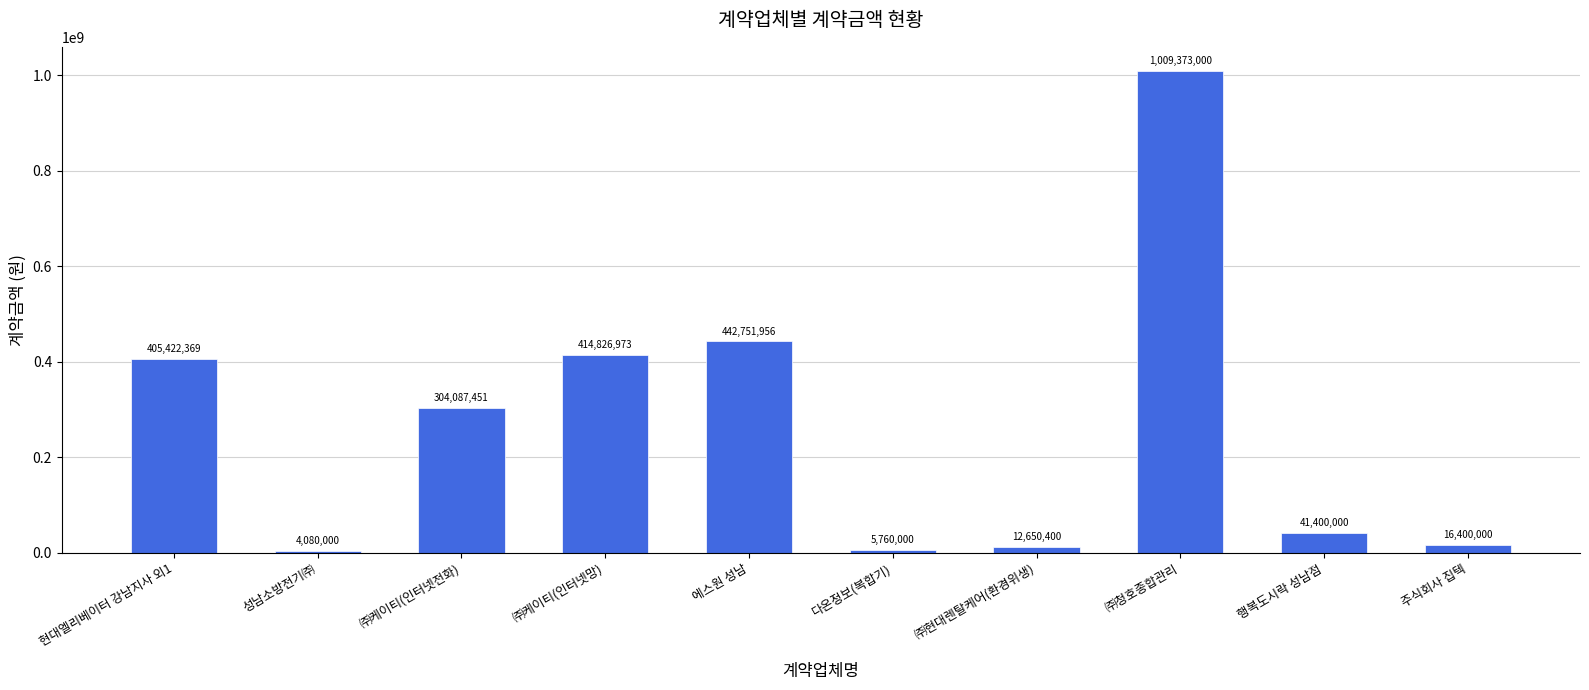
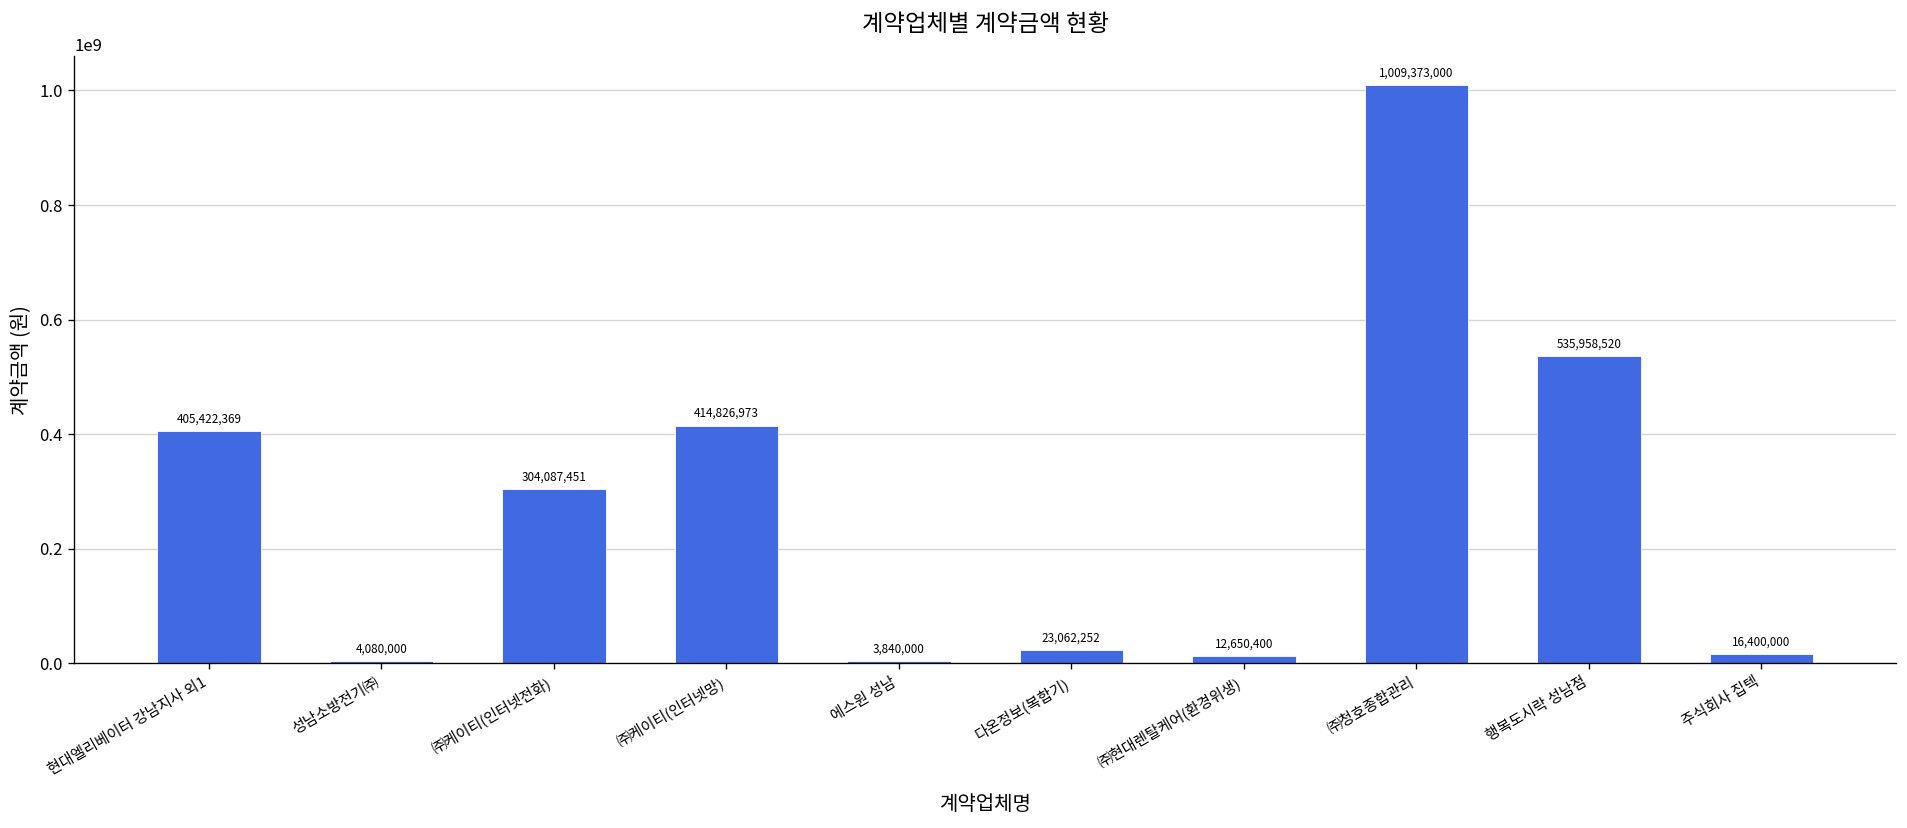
에스원 성남: 442,751,956 -> 3,840,000
다온정보(복합기): 5,760,000 -> 23,062,252
행복도시락 성남점: 41,400,000 -> 535,958,520
